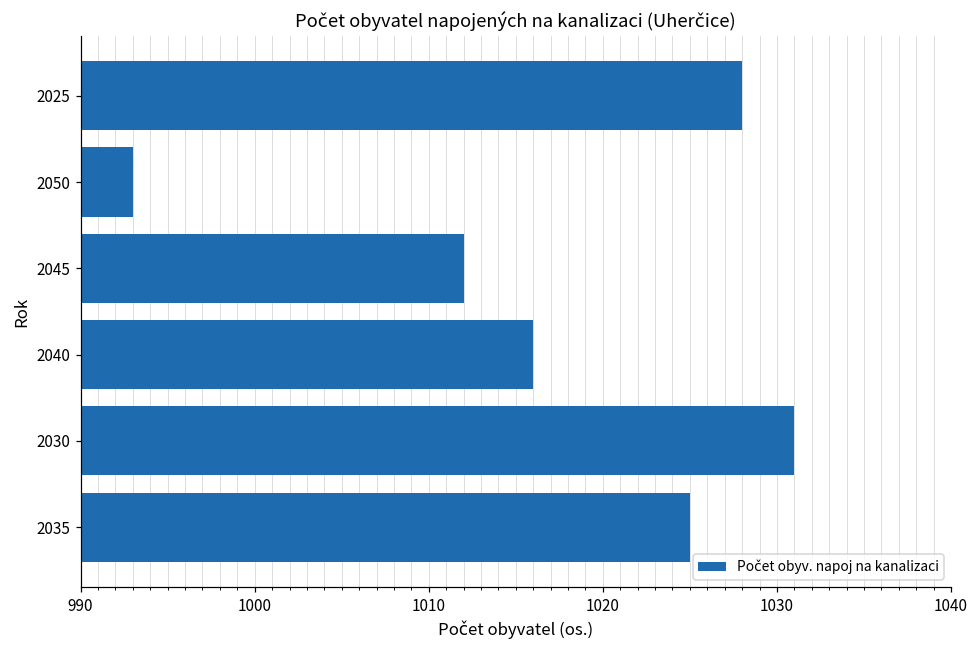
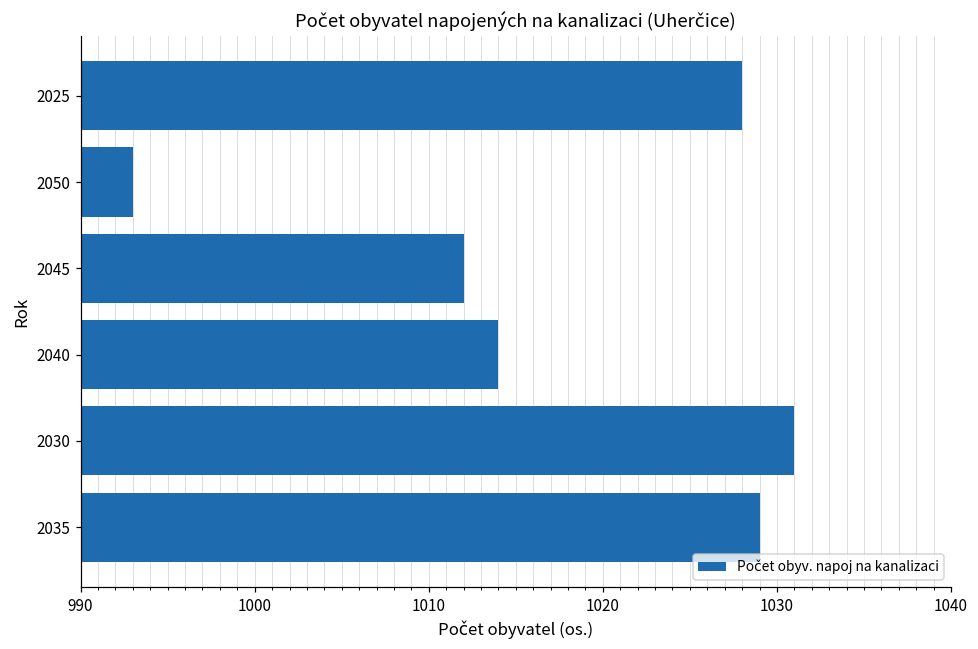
2040: 1016 -> 1014
2035: 1025 -> 1029
